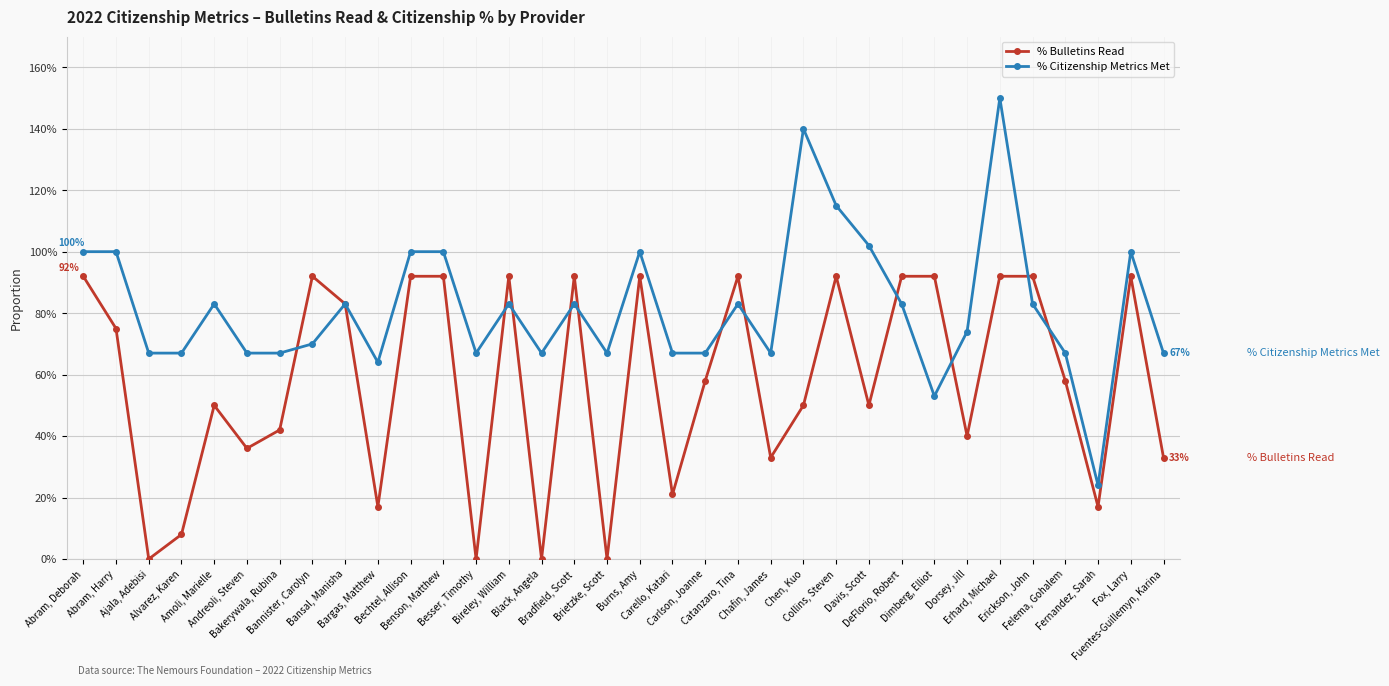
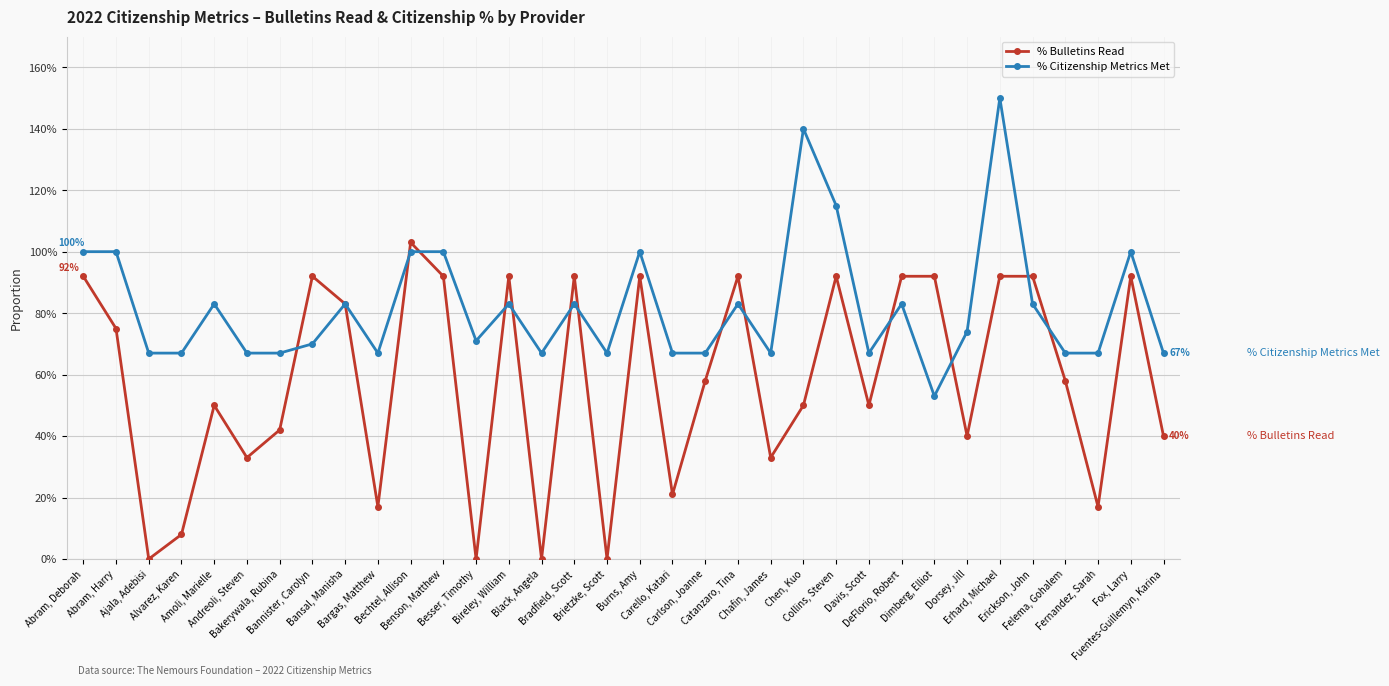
% Bulletins Read, Andreoli, Steven: 36% -> 33%
% Citizenship Metrics Met, Bargas, Matthew: 64% -> 67%
% Bulletins Read, Bechtel, Allison: 92% -> 103%
% Citizenship Metrics Met, Besser, Timothy: 67% -> 71%
% Citizenship Metrics Met, Davis, Scott: 102% -> 67%
% Citizenship Metrics Met, Fernandez, Sarah: 24% -> 67%
% Bulletins Read, Fuentes-Guillemyn, Karina: 33% -> 40%
